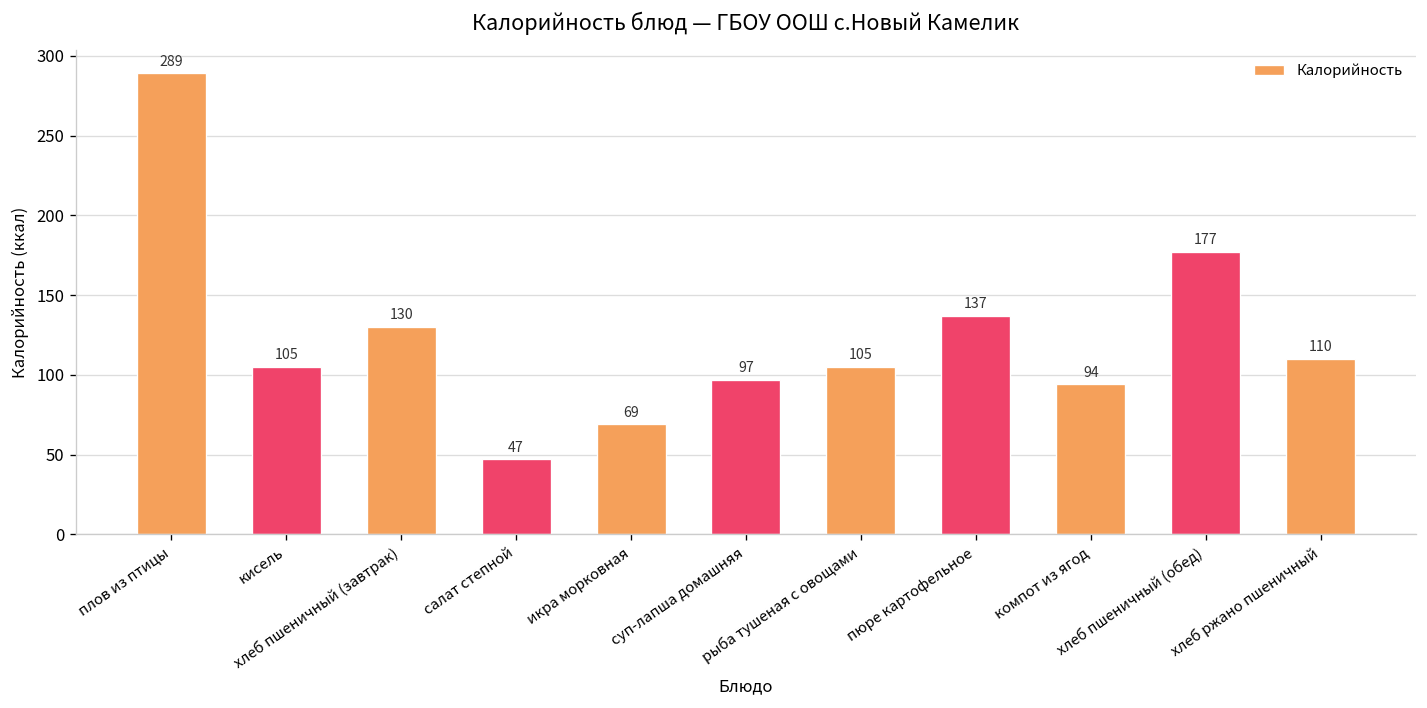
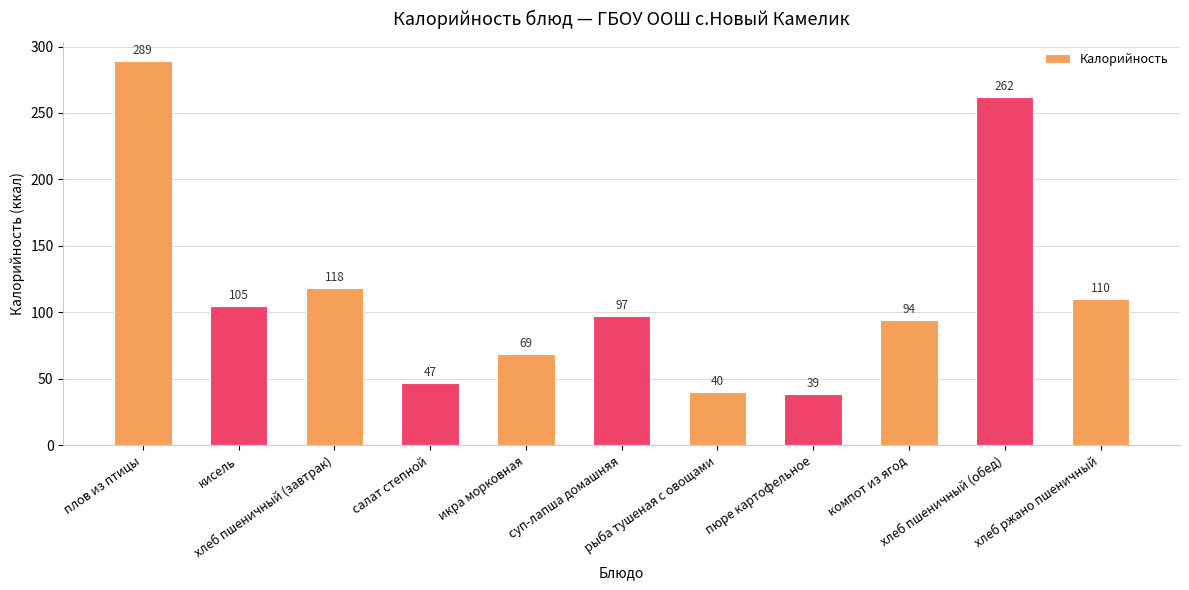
хлеб пшеничный (завтрак): 130 -> 118
рыба тушеная с овощами: 105 -> 40
пюре картофельное: 137 -> 39
хлеб пшеничный (обед): 177 -> 262
